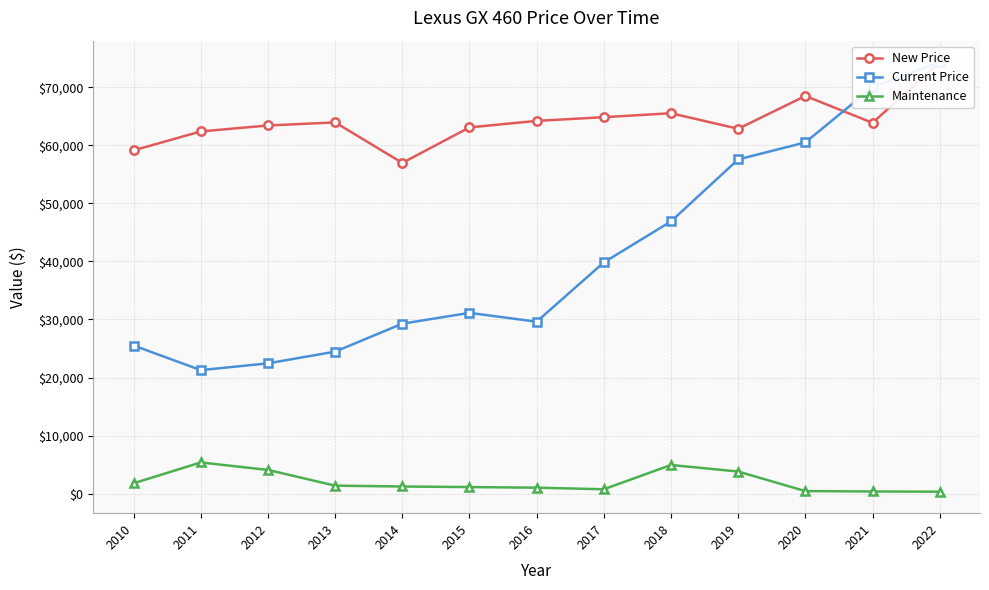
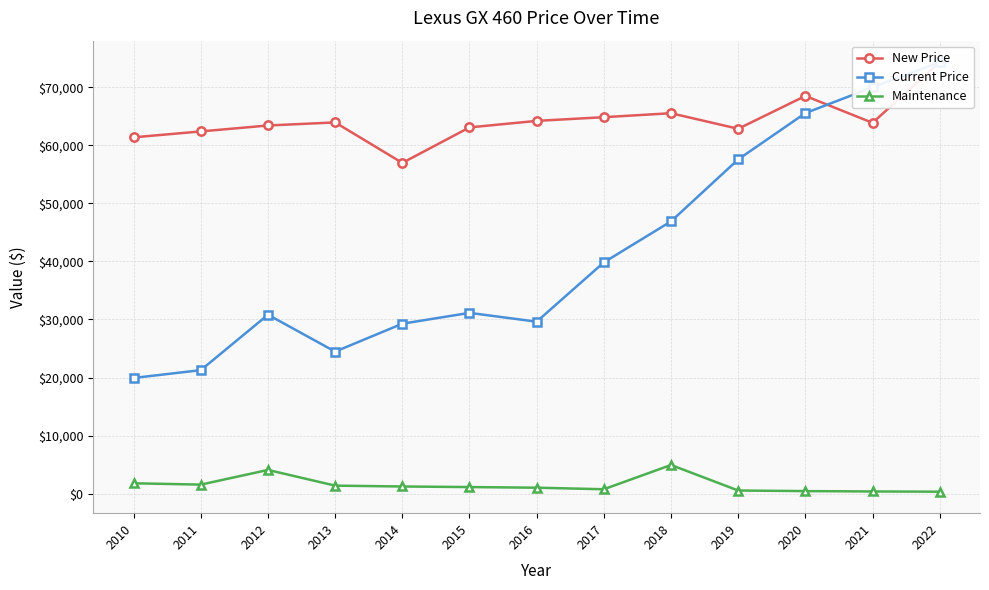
New Price, 2010: $59,000 -> $61,000
Current Price, 2010: $26,000 -> $20,000
Maintenance, 2011: $5,000 -> $2,000
Current Price, 2012: $22,000 -> $31,000
Maintenance, 2019: $4,000 -> $1,000
Current Price, 2020: $61,000 -> $66,000
